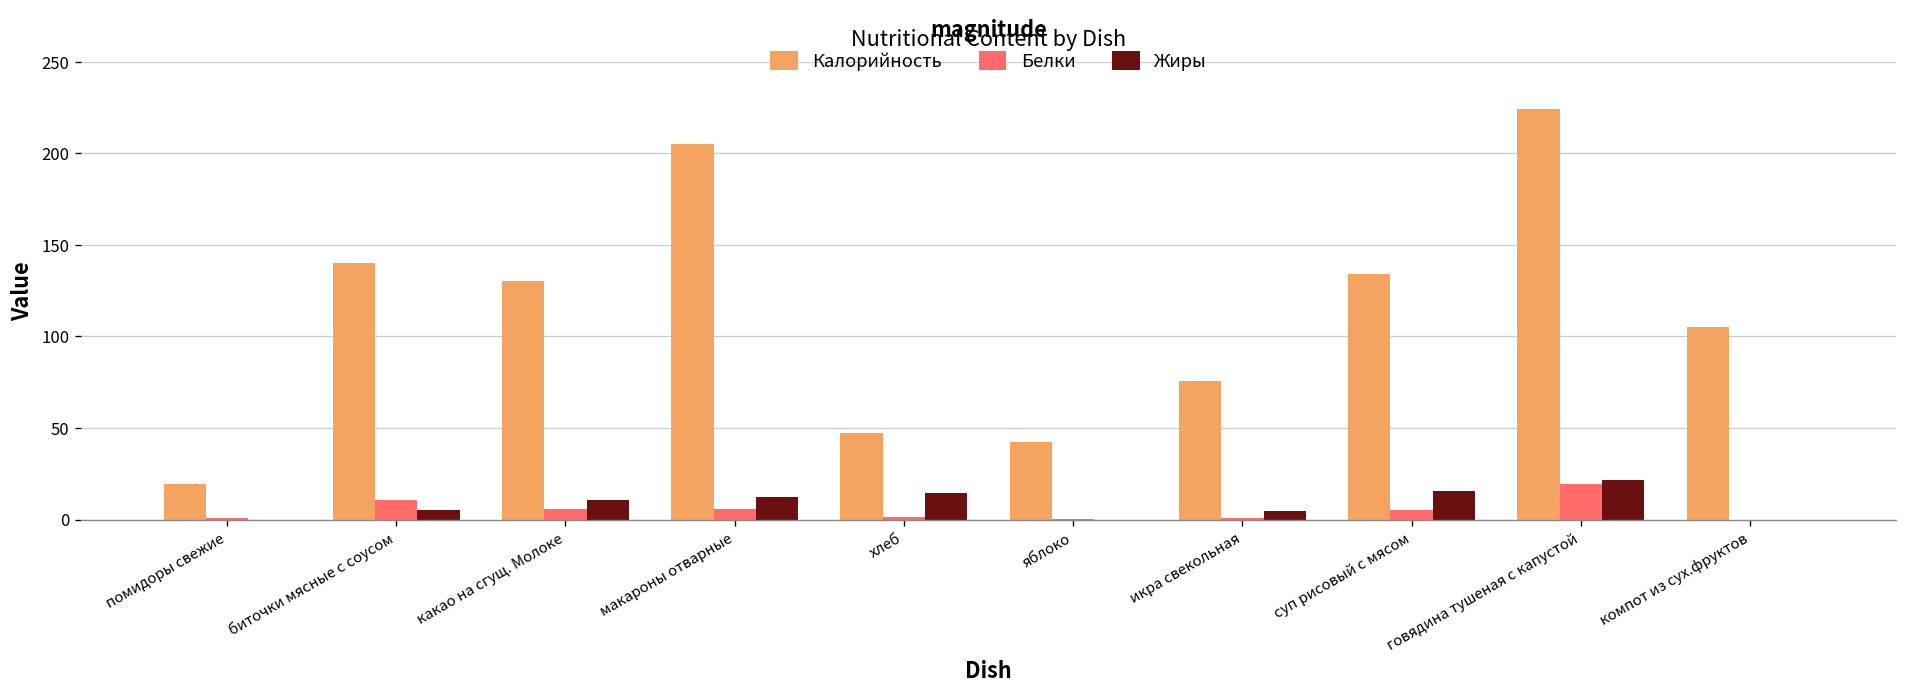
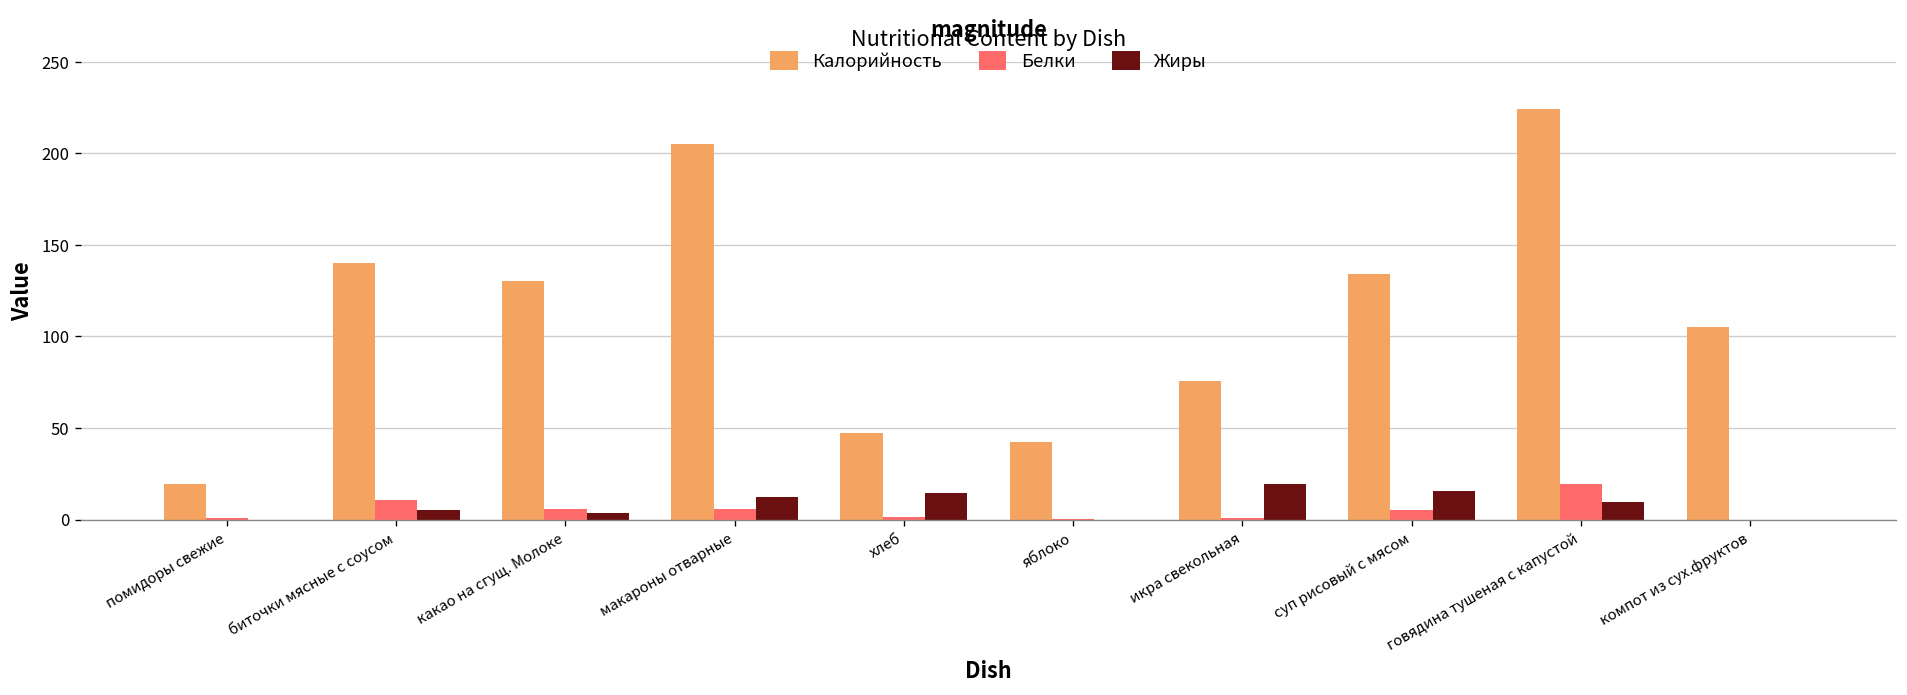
Жиры, какао на сгущ. Молоке: 11 -> 4
Жиры, икра свекольная: 5 -> 20
Жиры, говядина тушеная с капустой: 22 -> 10
